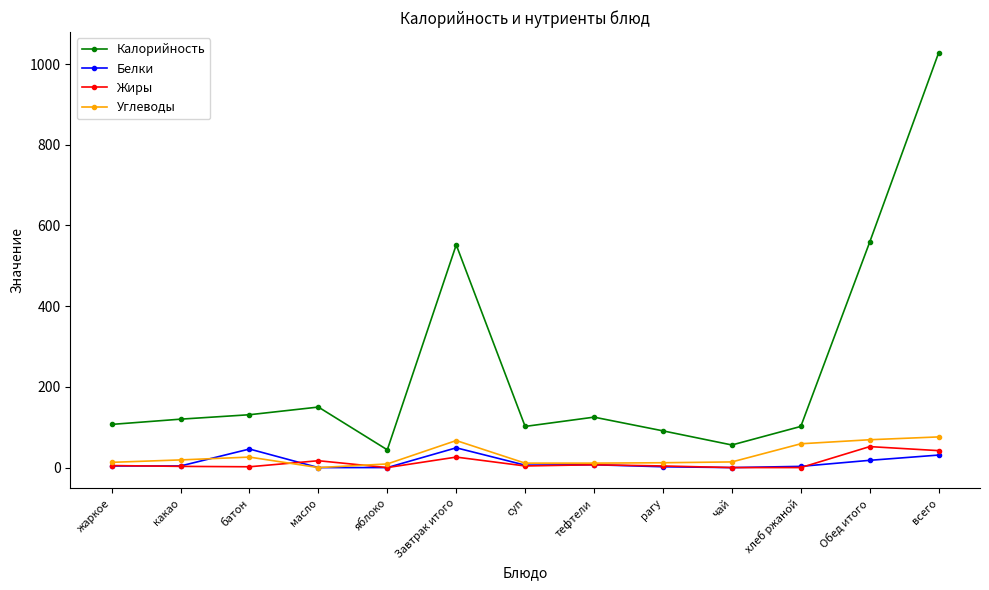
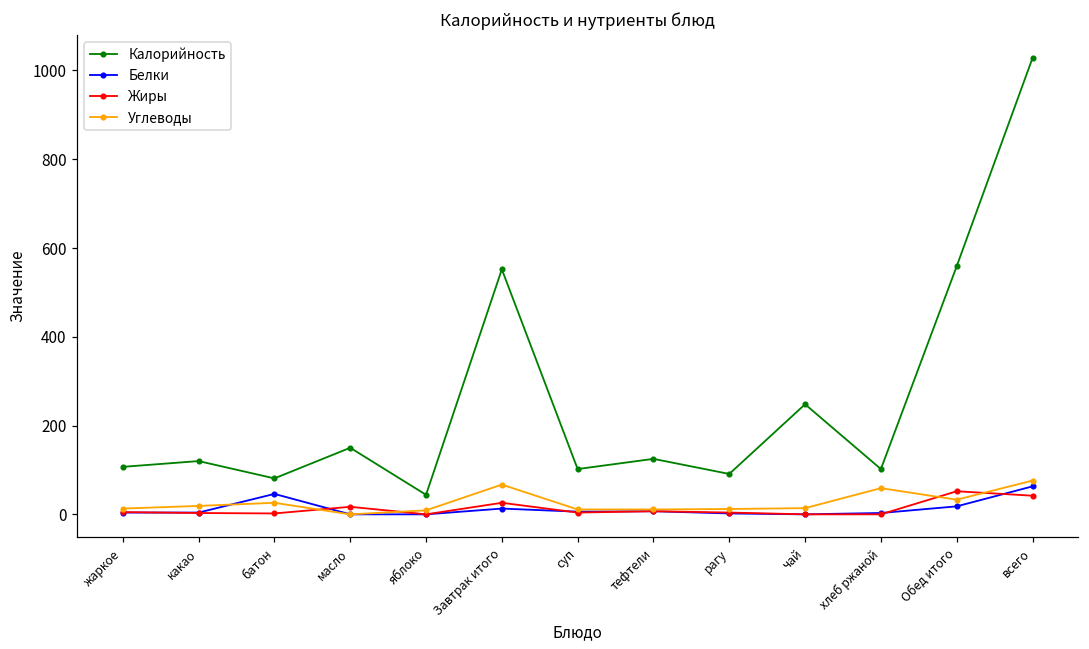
Калорийность, батон: 130 -> 80
Белки, Завтрак итого: 50 -> 10
Калорийность, чай: 60 -> 250
Углеводы, Обед итого: 70 -> 30
Белки, всего: 30 -> 60
